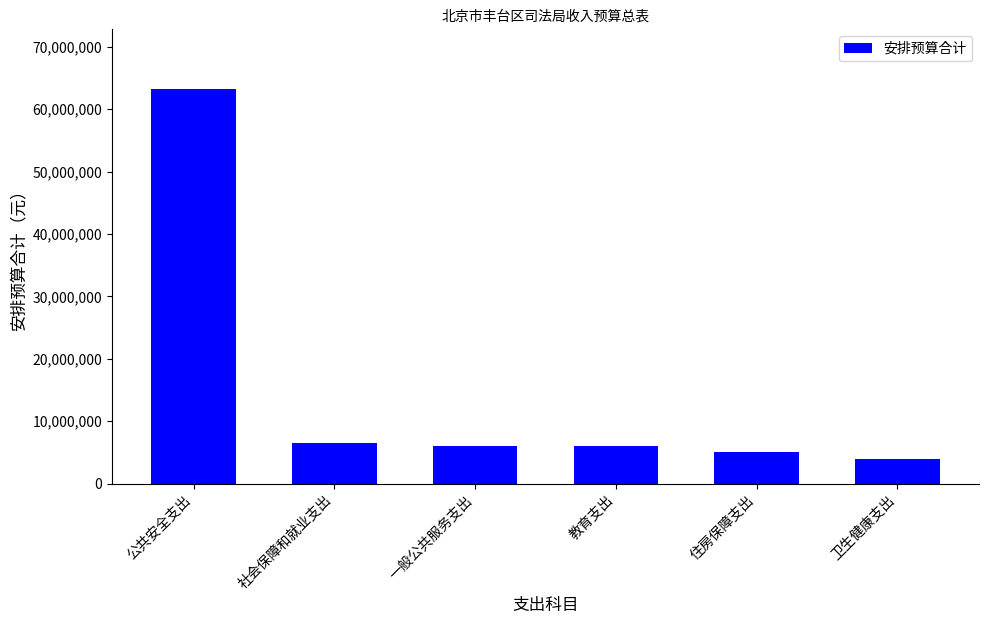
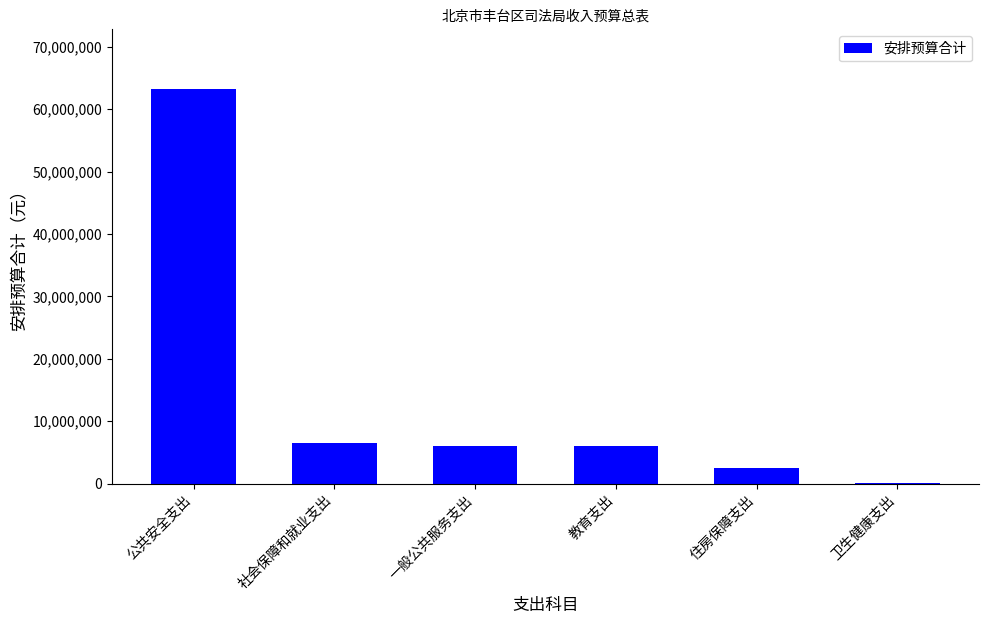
住房保障支出: 5,000,000 -> 2,000,000
卫生健康支出: 4,000,000 -> 0
